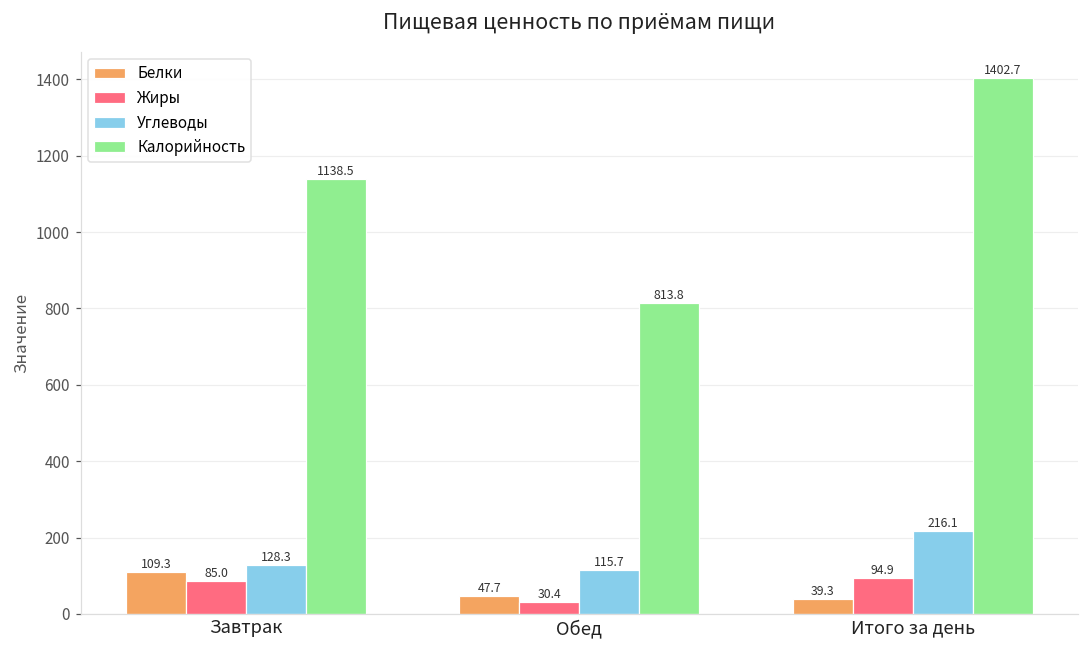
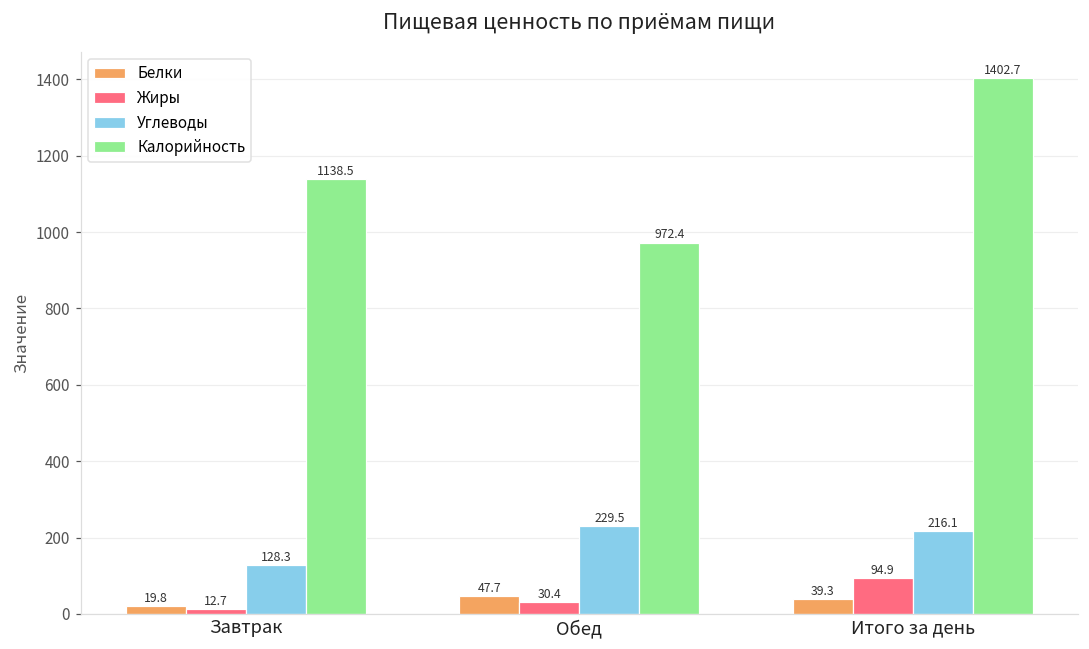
Белки, Завтрак: 109.3 -> 19.8
Жиры, Завтрак: 85.0 -> 12.7
Углеводы, Обед: 115.7 -> 229.5
Калорийность, Обед: 813.8 -> 972.4
